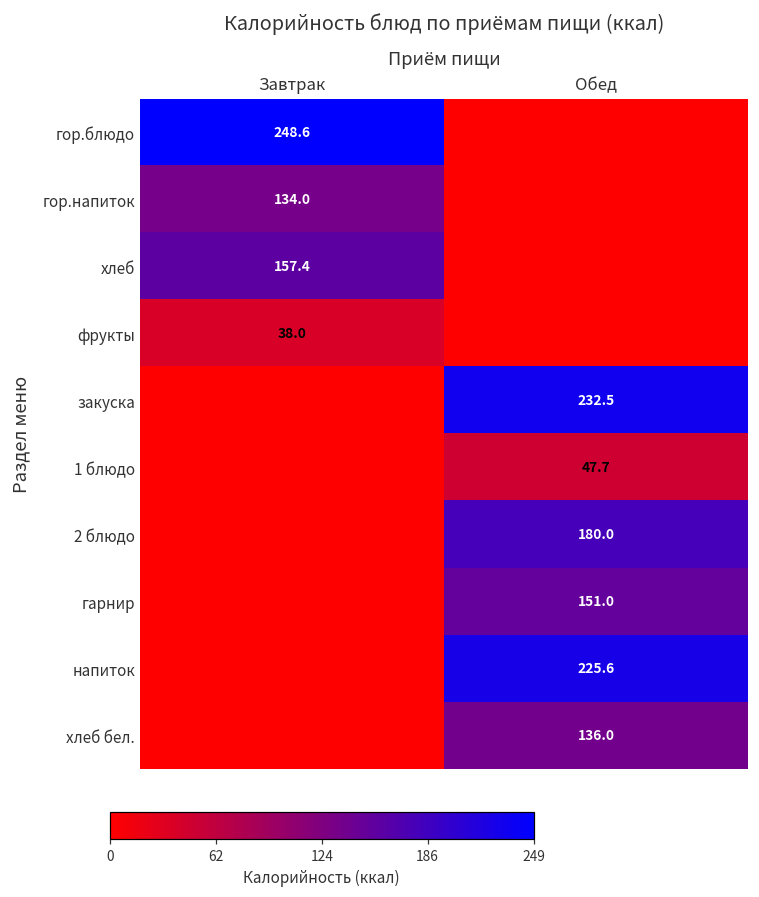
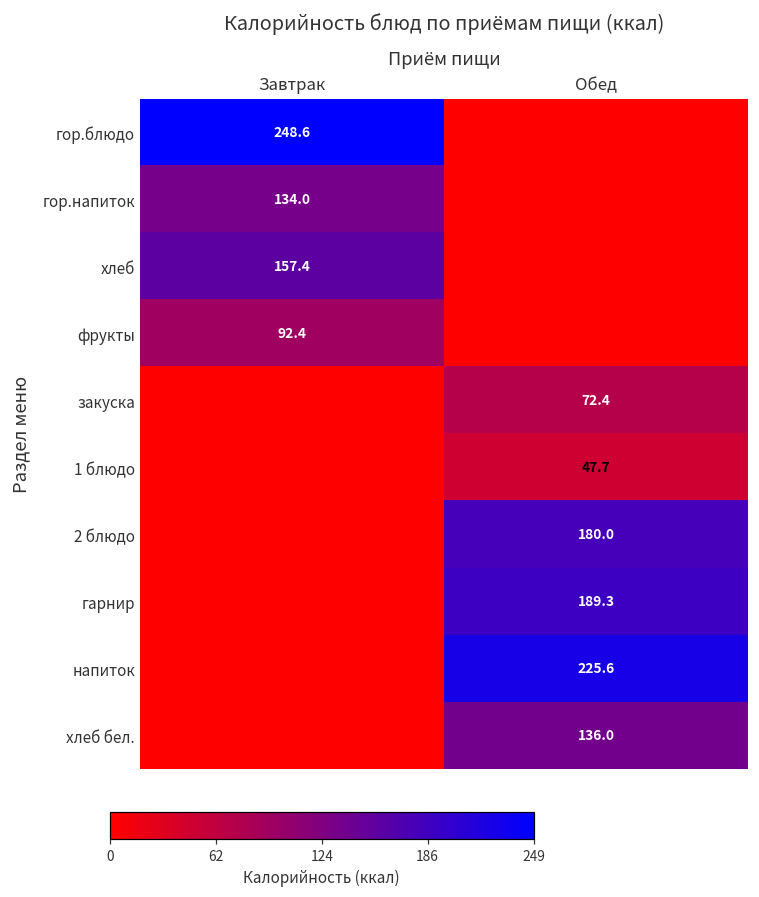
фрукты, Завтрак: 38.0 -> 92.4
закуска, Обед: 232.5 -> 72.4
гарнир, Обед: 151.0 -> 189.3
